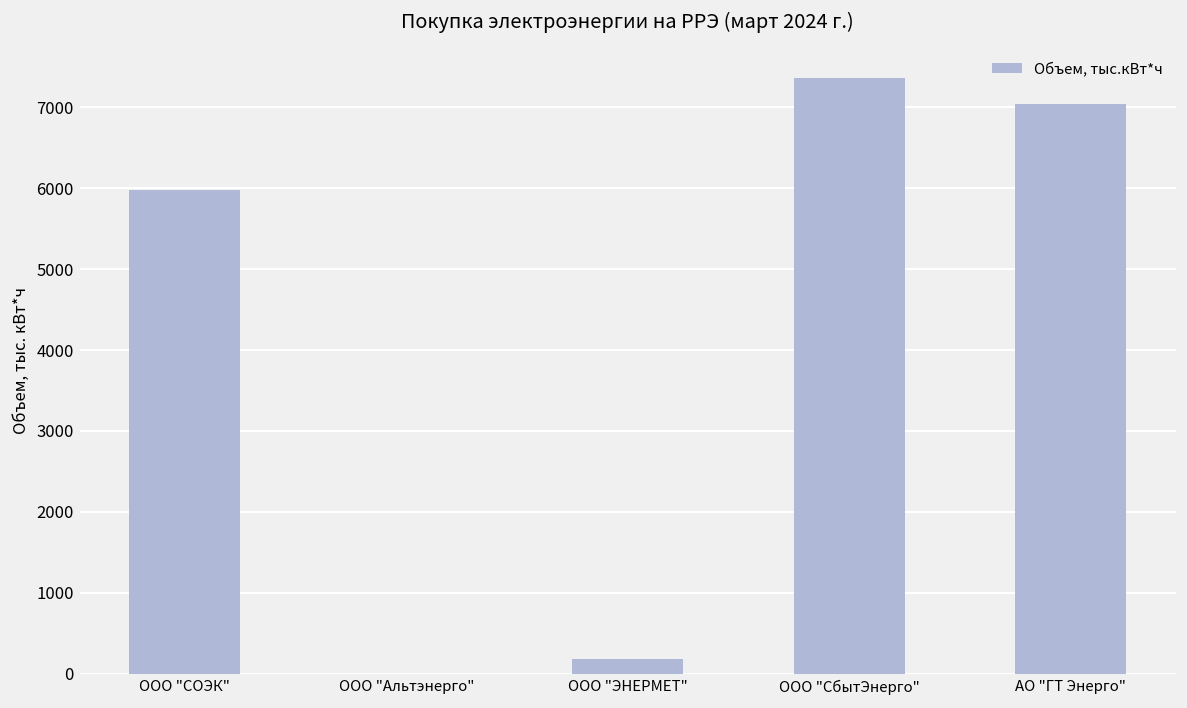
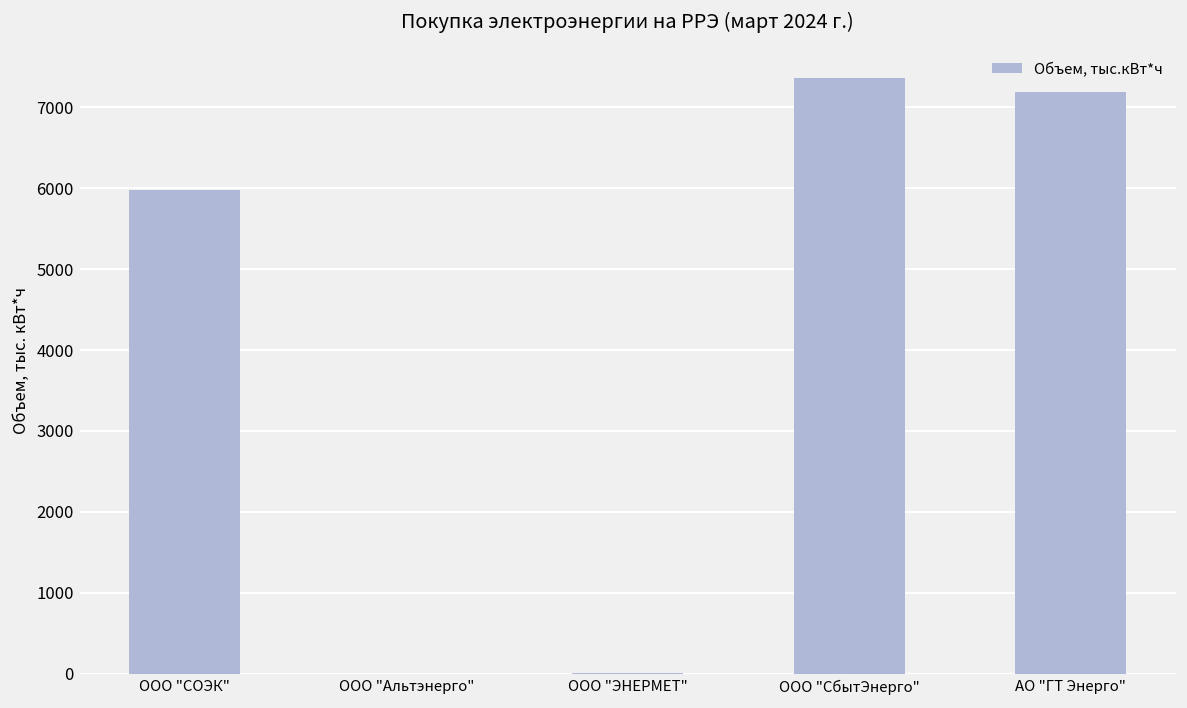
ООО "ЭНЕРМЕТ": 200 -> 0
АО "ГТ Энерго": 7000 -> 7200
